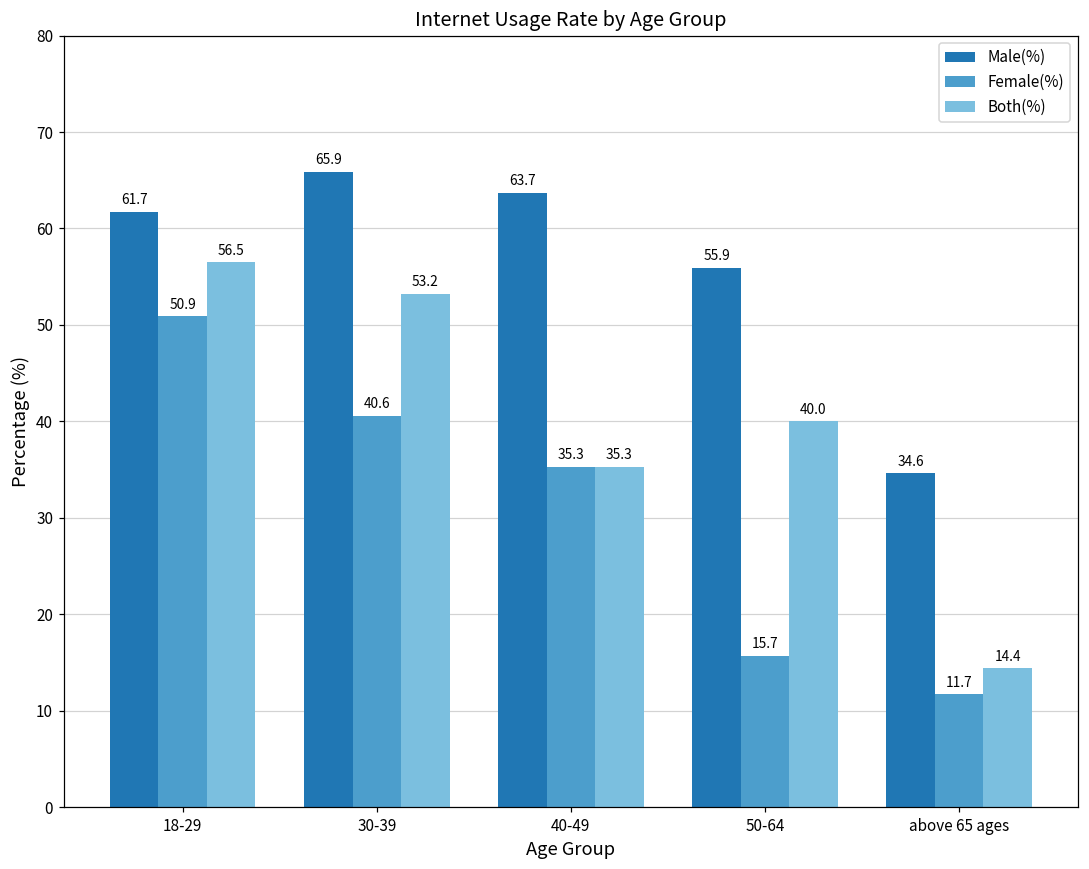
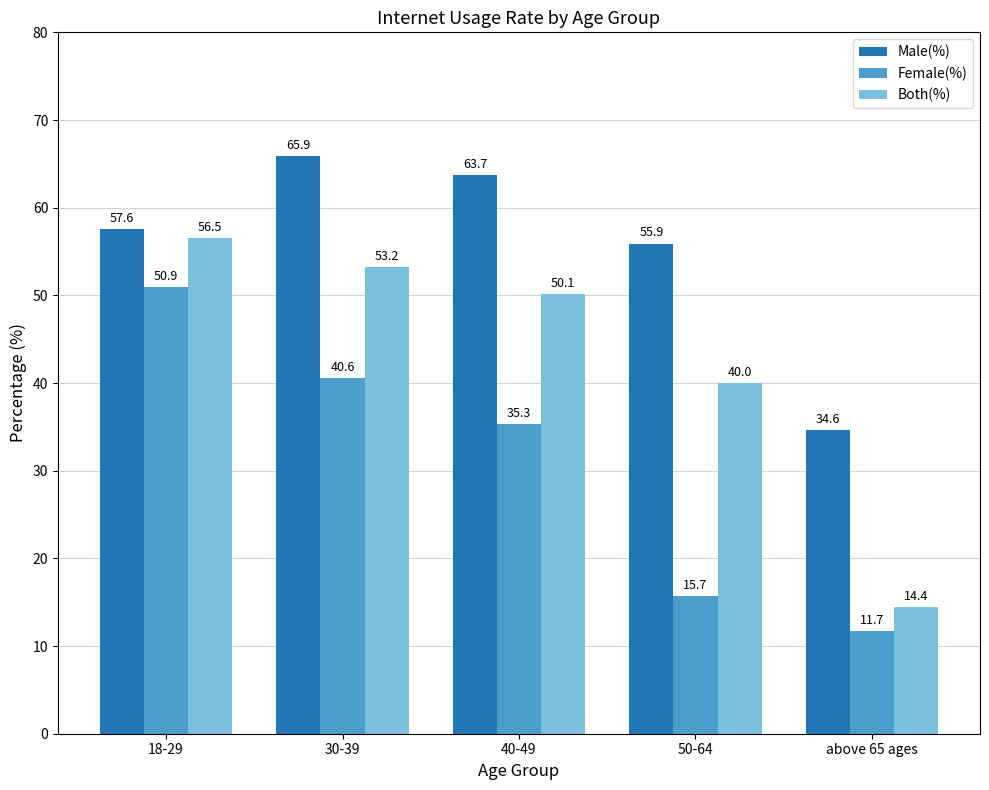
Male(%), 18-29: 61.7 -> 57.6
Both(%), 40-49: 35.3 -> 50.1
